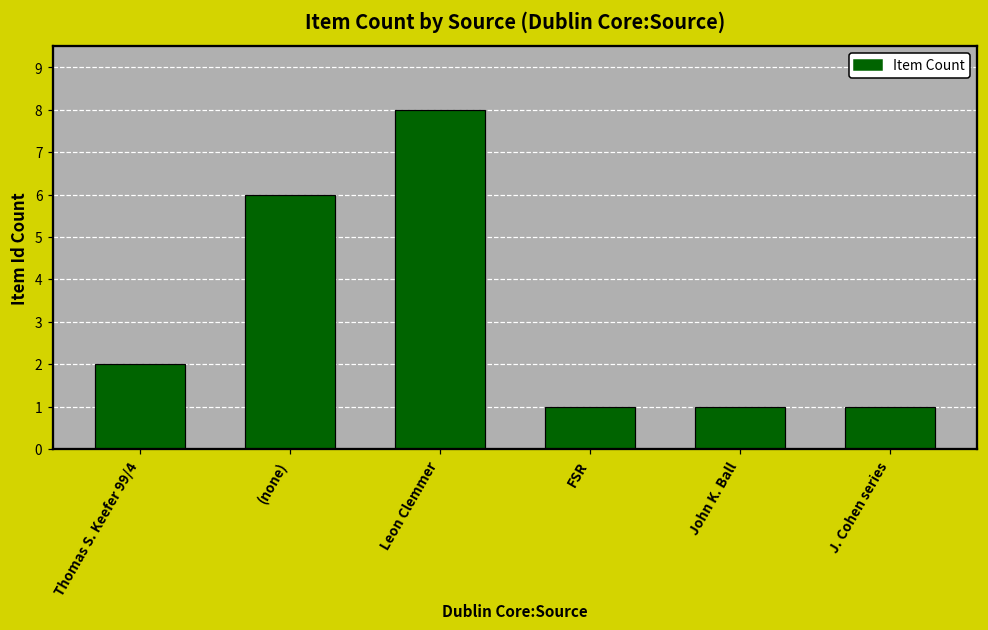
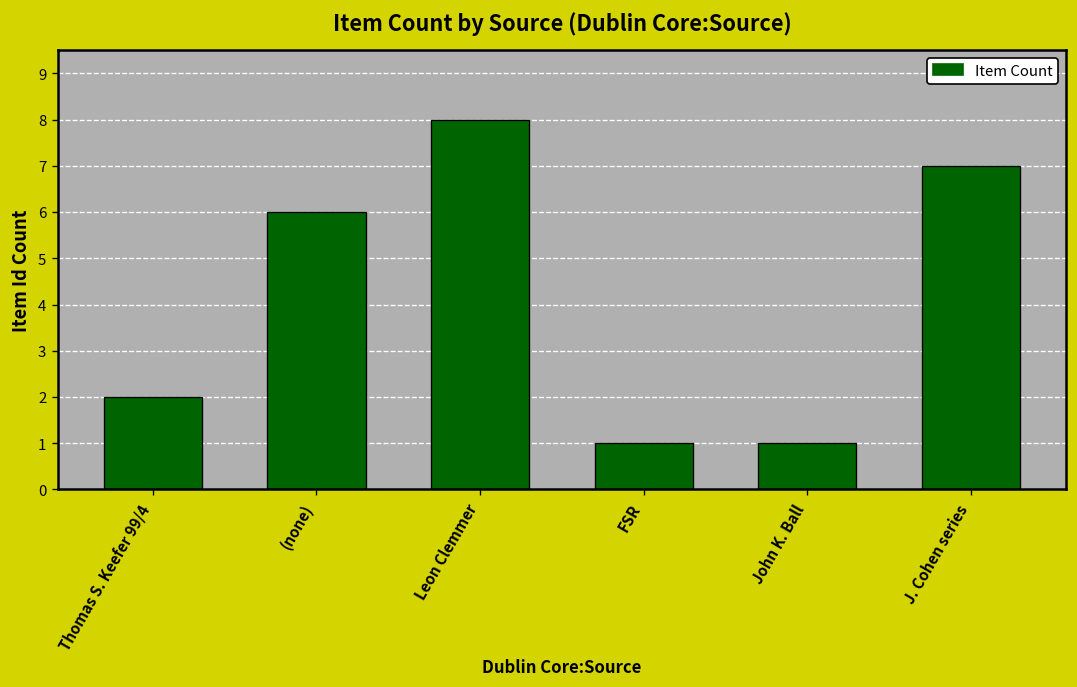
J. Cohen series: 1 -> 7
